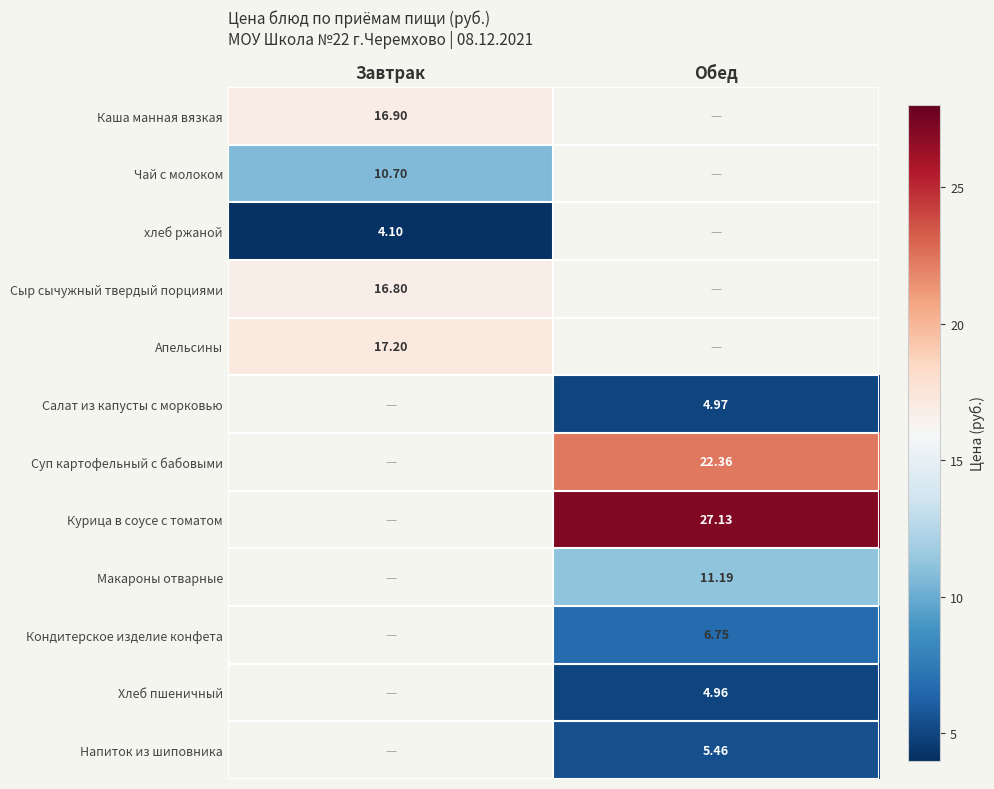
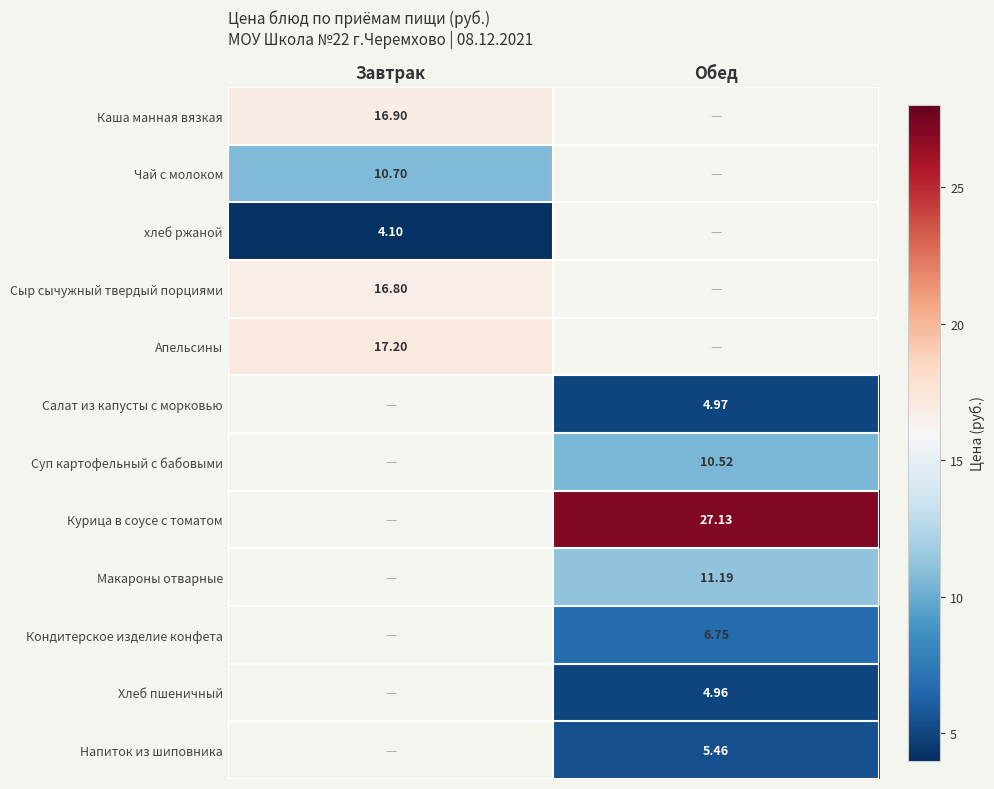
Суп картофельный с бабовыми, Обед: 22.36 -> 10.52
